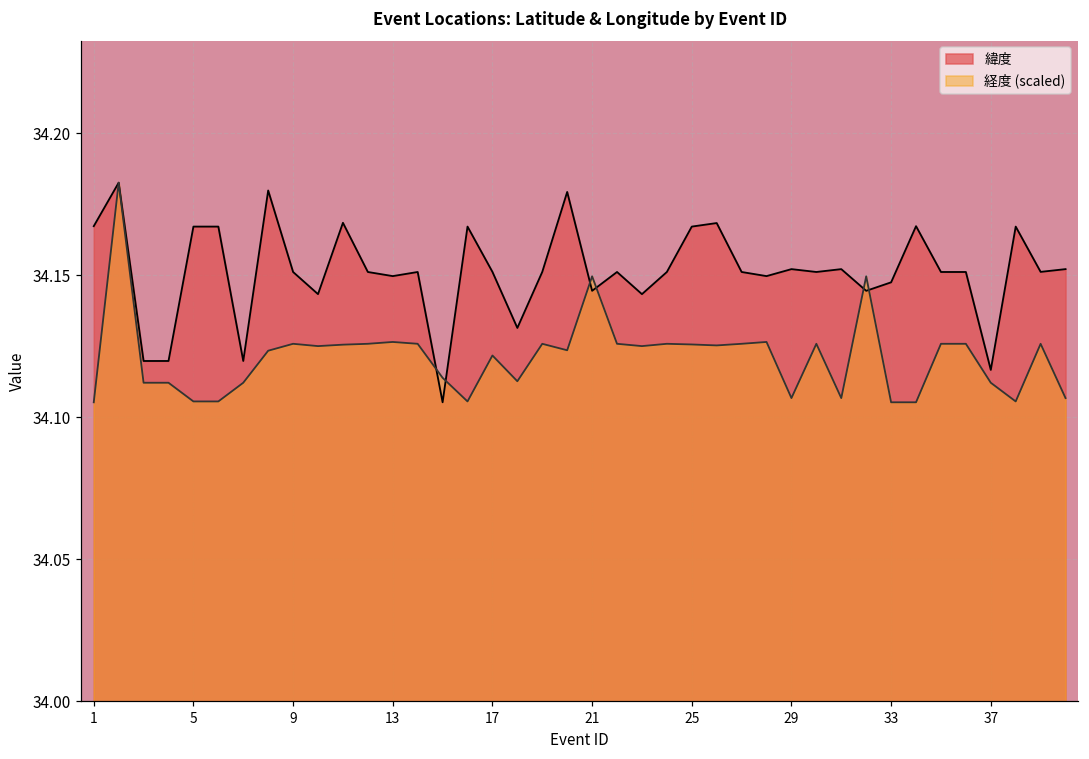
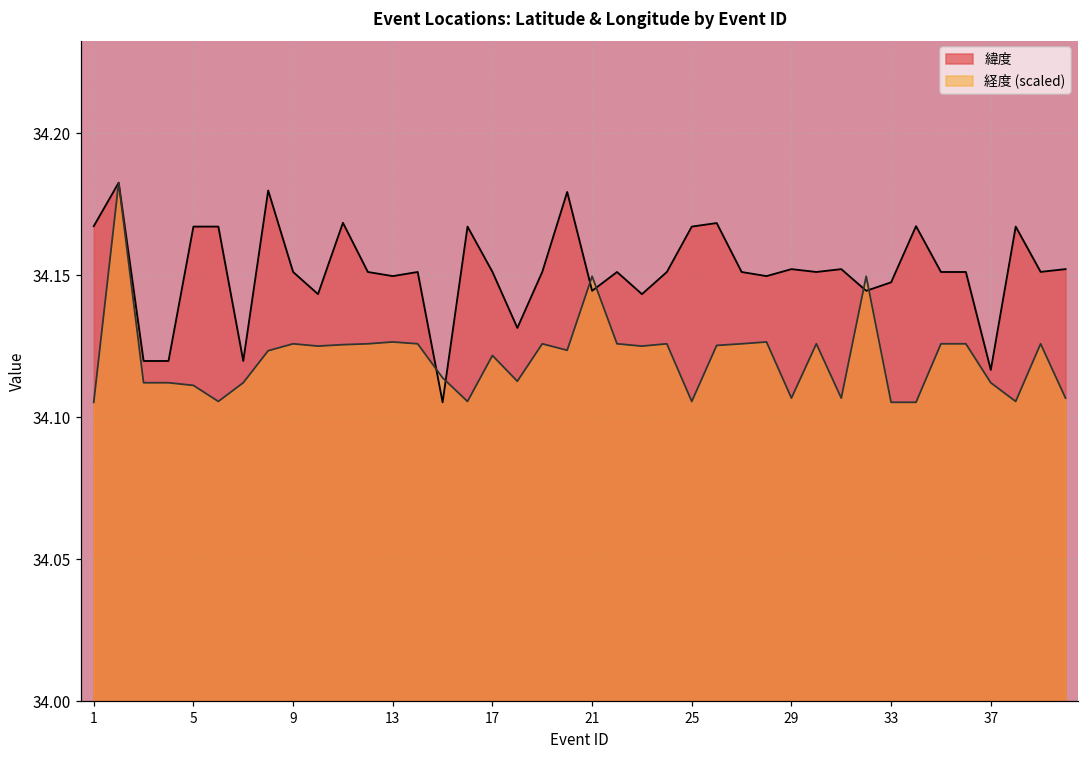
経度 (scaled), 5: 34.106 -> 34.111
経度 (scaled), 25: 34.126 -> 34.106
